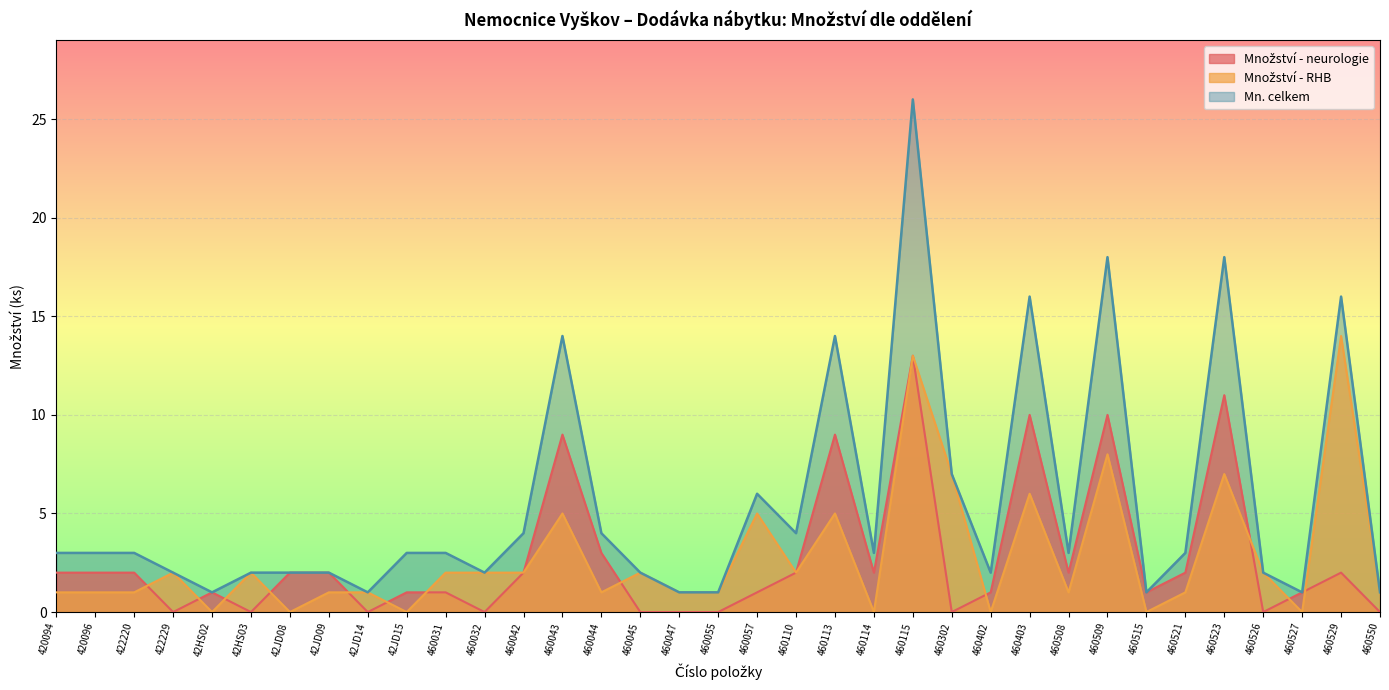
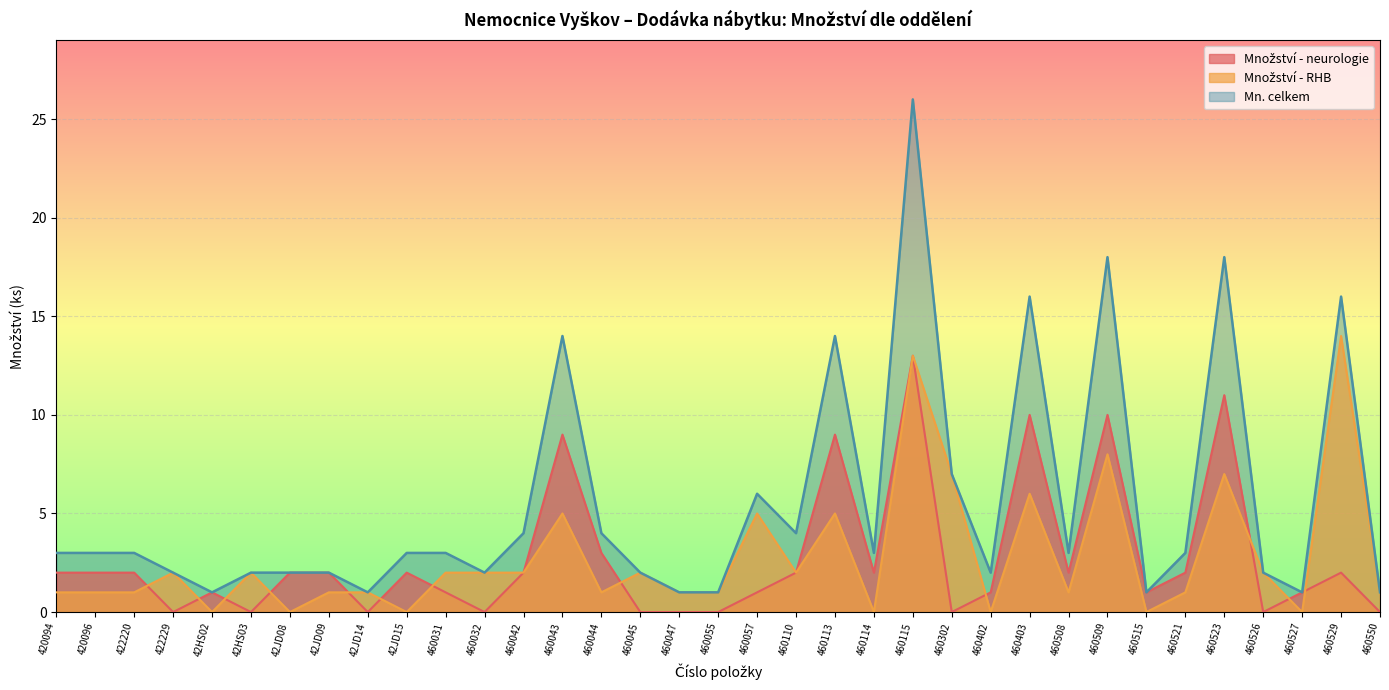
Množství - neurologie, 42JD15: 1 -> 2
